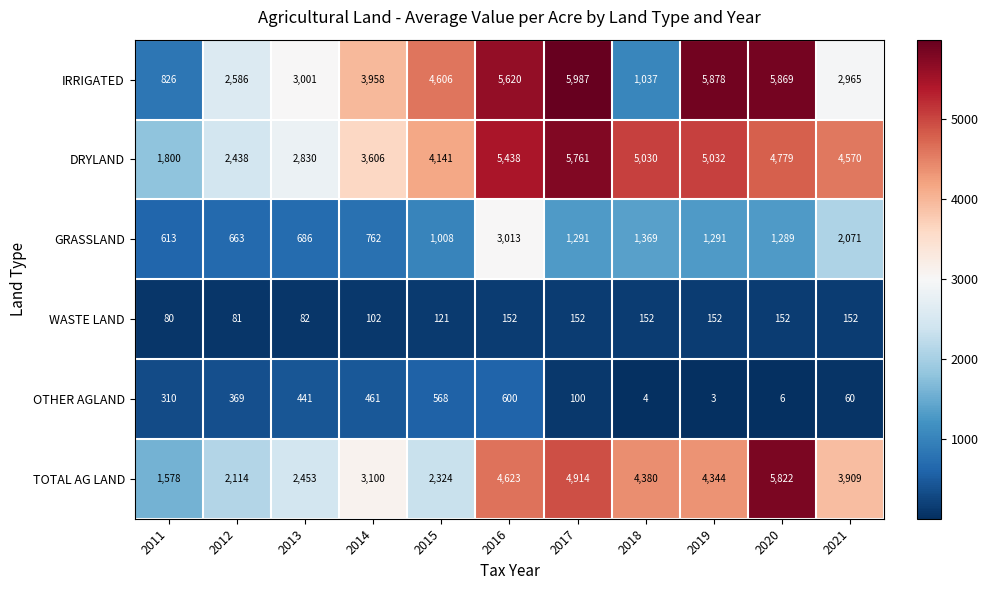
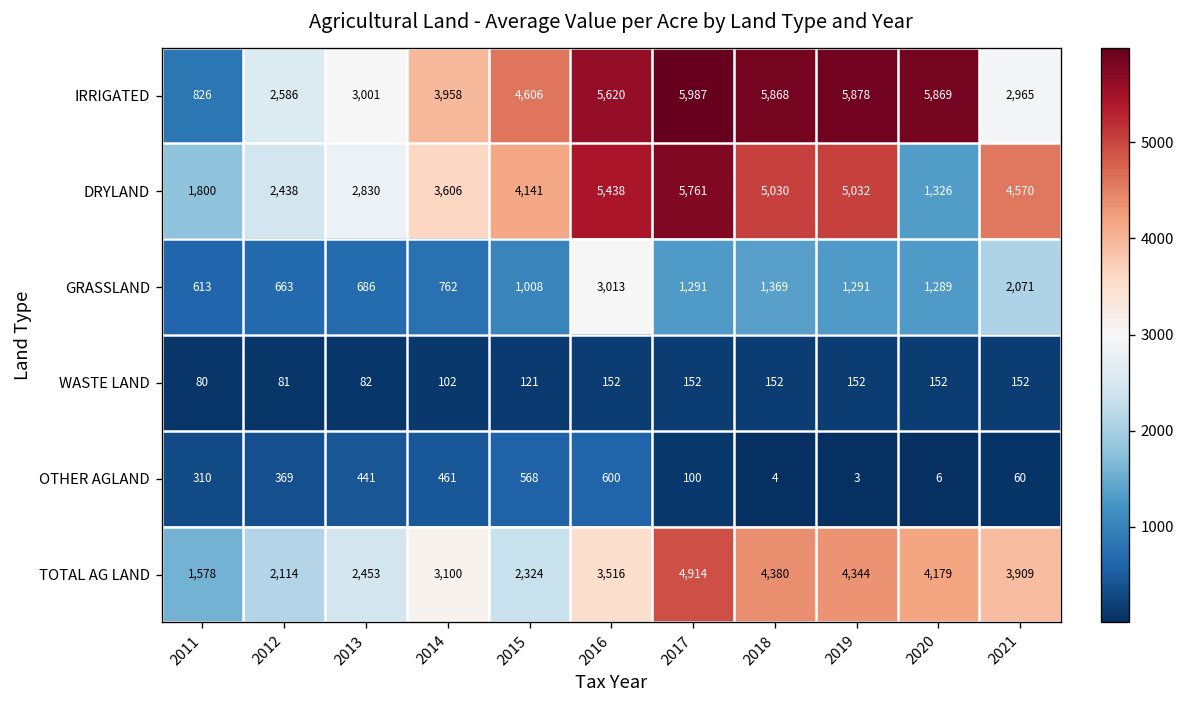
IRRIGATED, 2018: 1,037 -> 5,868
DRYLAND, 2020: 4,779 -> 1,326
TOTAL AG LAND, 2016: 4,623 -> 3,516
TOTAL AG LAND, 2020: 5,822 -> 4,179
